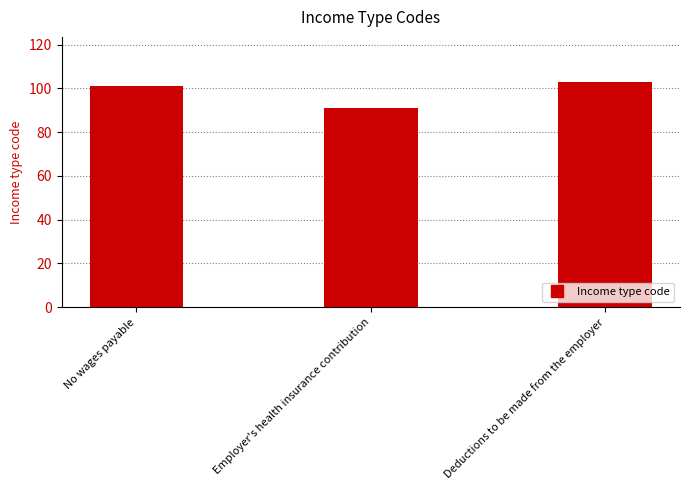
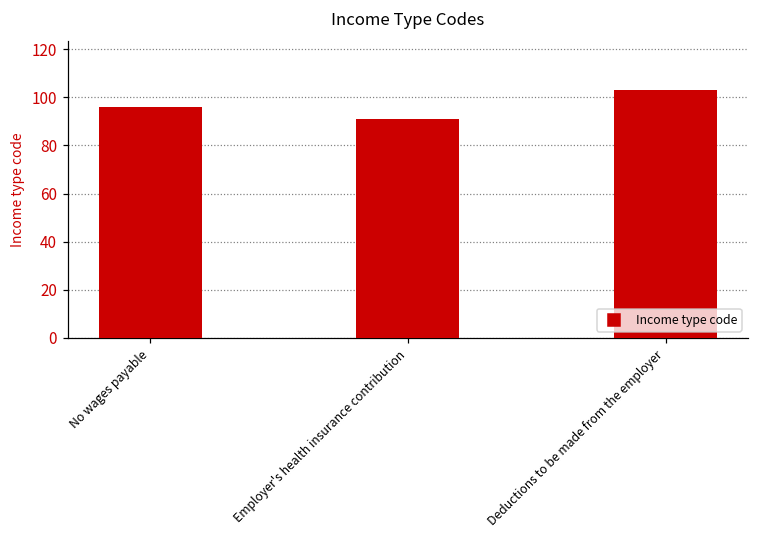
No wages payable: 101 -> 96
